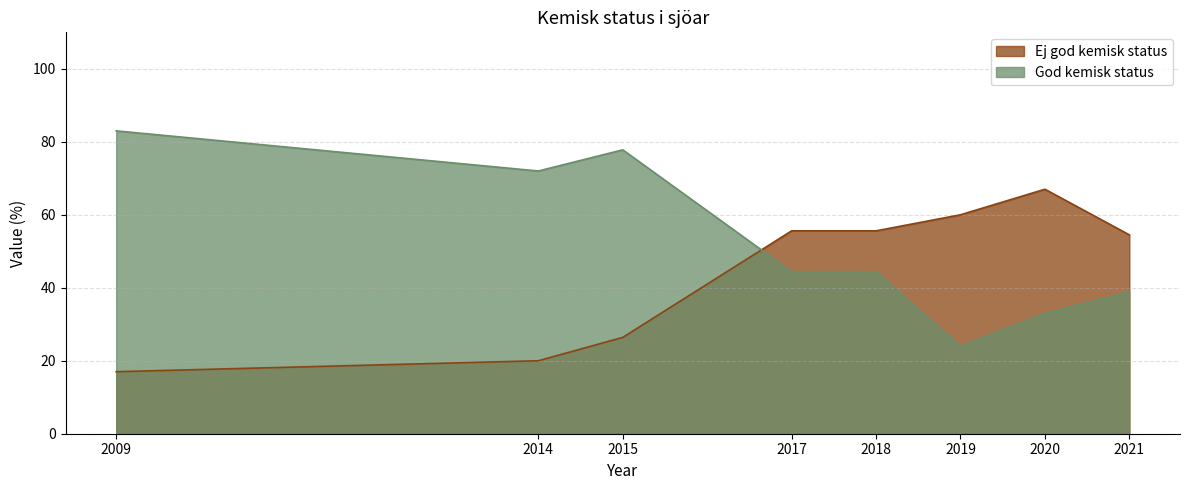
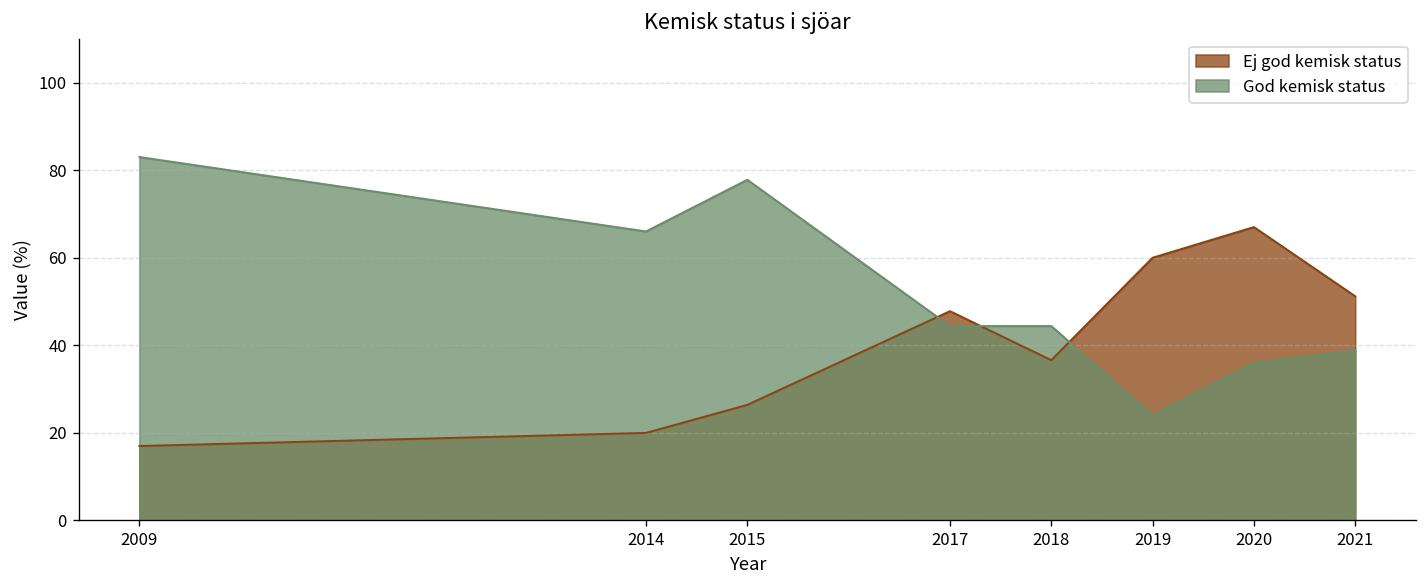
God kemisk status, 2014: 72 -> 66
Ej god kemisk status, 2017: 56 -> 48
Ej god kemisk status, 2018: 56 -> 37
God kemisk status, 2020: 33 -> 36
Ej god kemisk status, 2021: 55 -> 51
